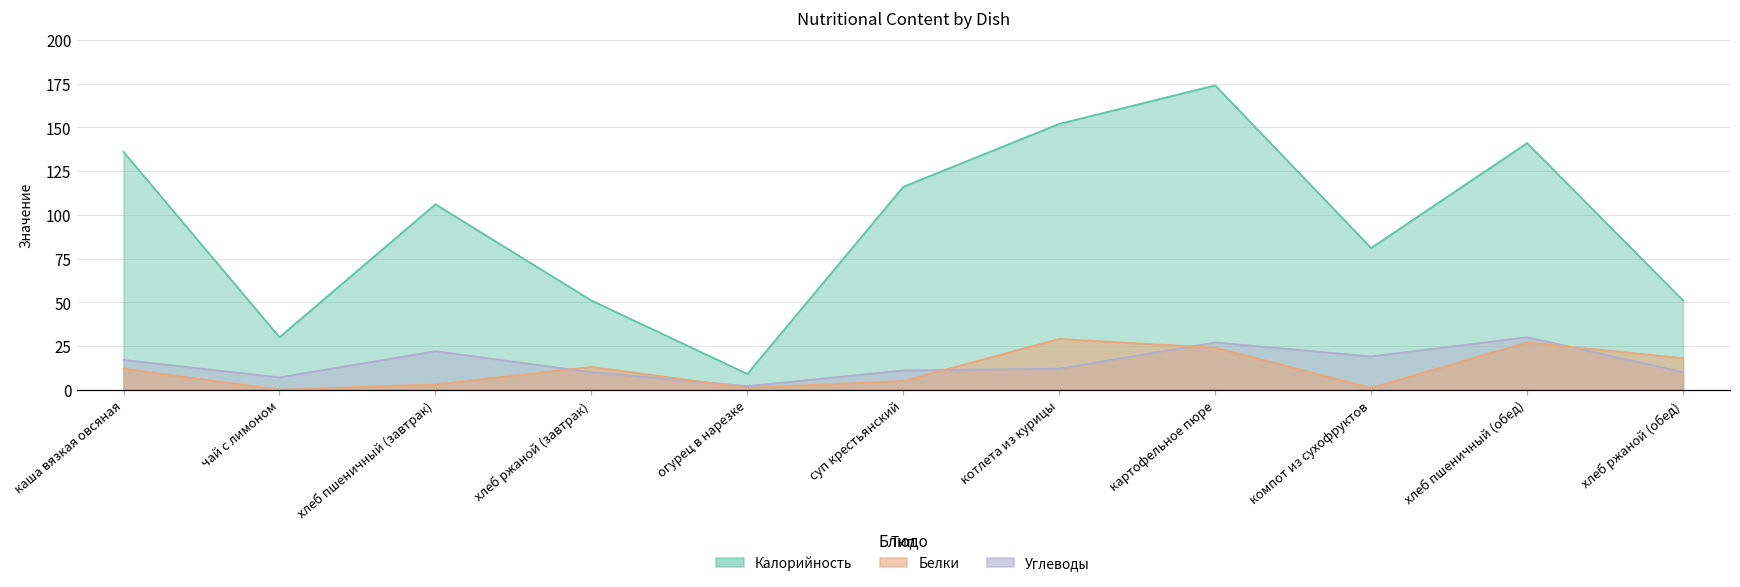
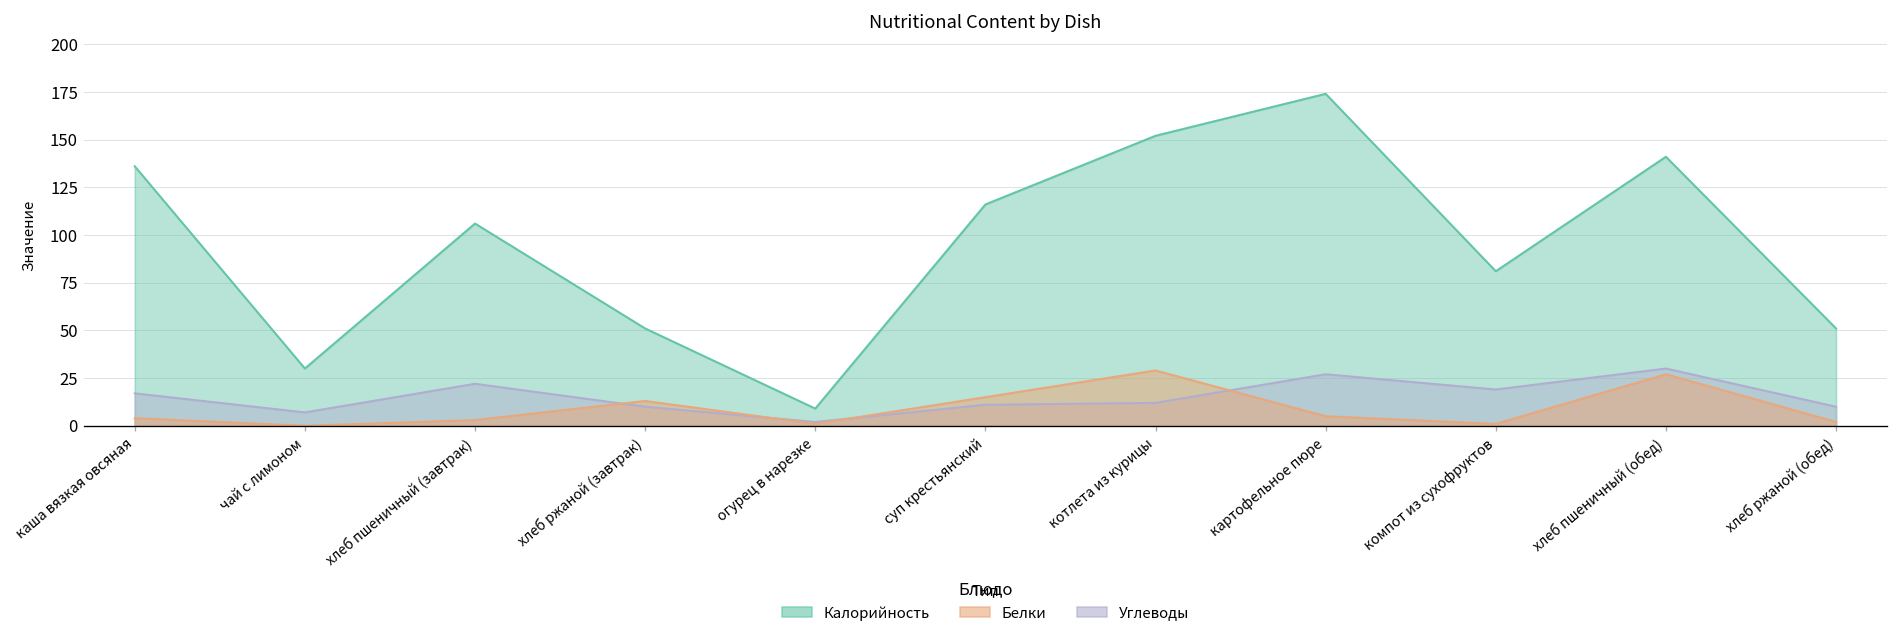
Белки, каша вязкая овсяная: 12 -> 4
Белки, суп крестьянский: 5 -> 15
Белки, картофельное пюре: 24 -> 5
Белки, хлеб ржаной (обед): 18 -> 2
